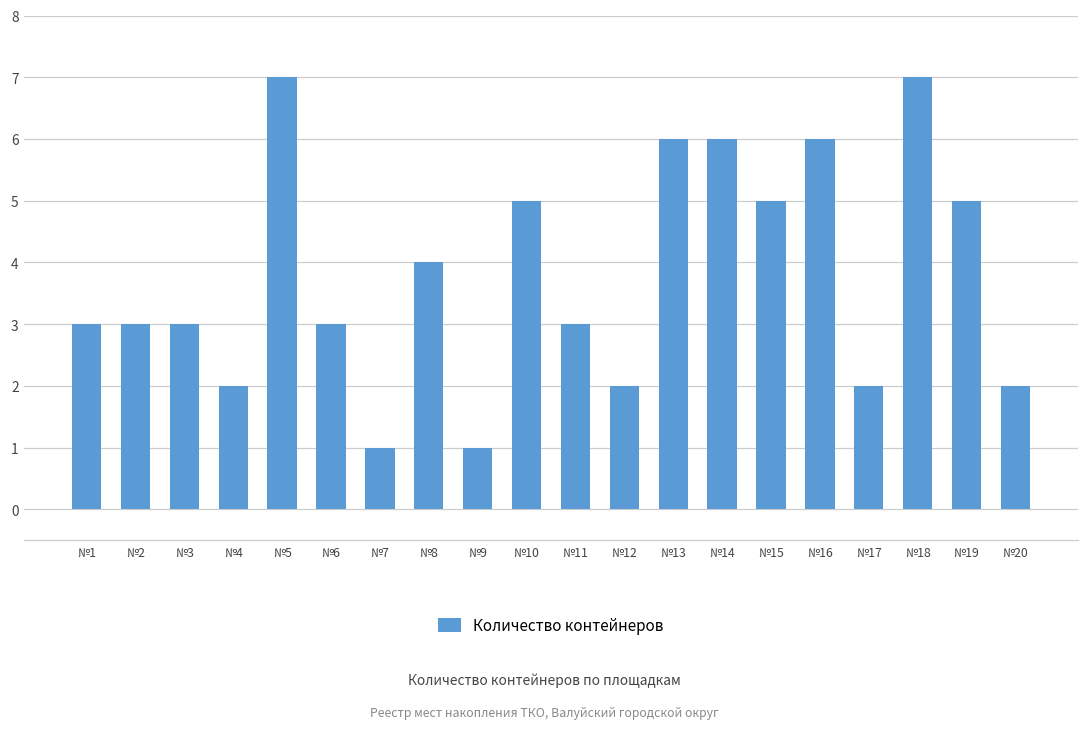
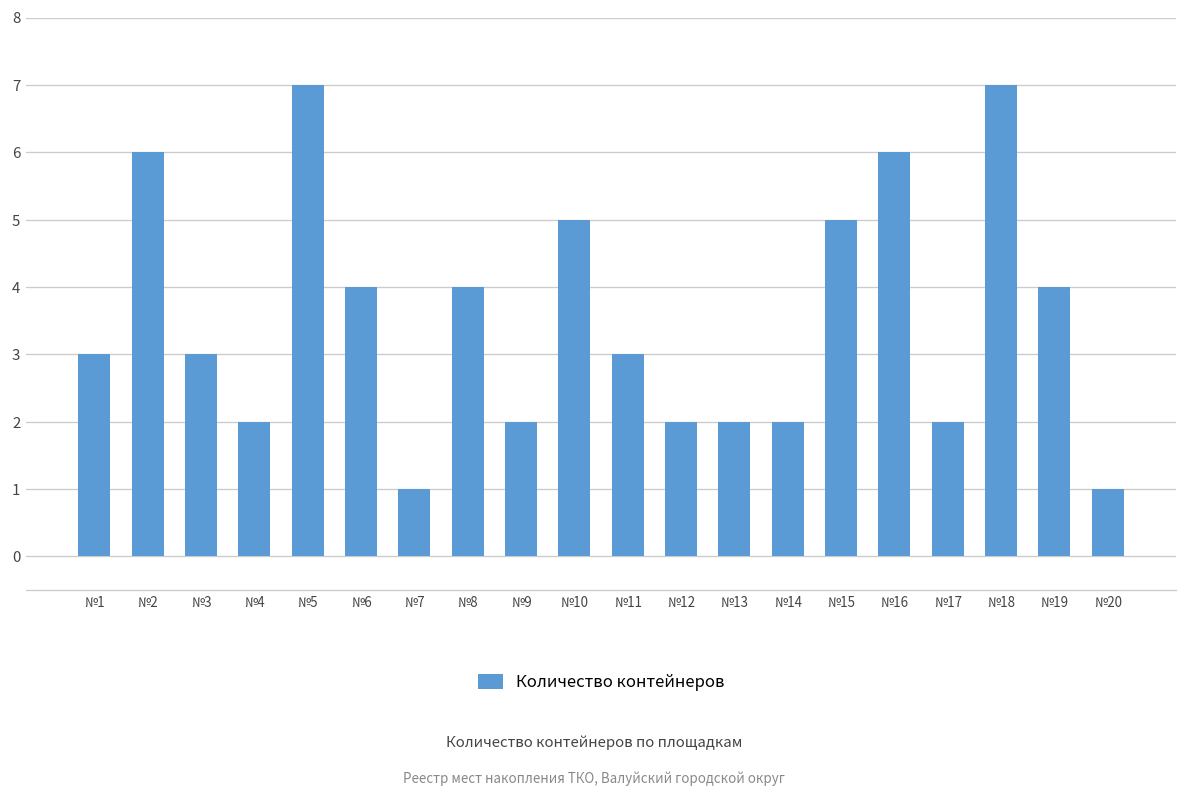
№2: 3 -> 6
№6: 3 -> 4
№9: 1 -> 2
№13: 6 -> 2
№14: 6 -> 2
№19: 5 -> 4
№20: 2 -> 1
